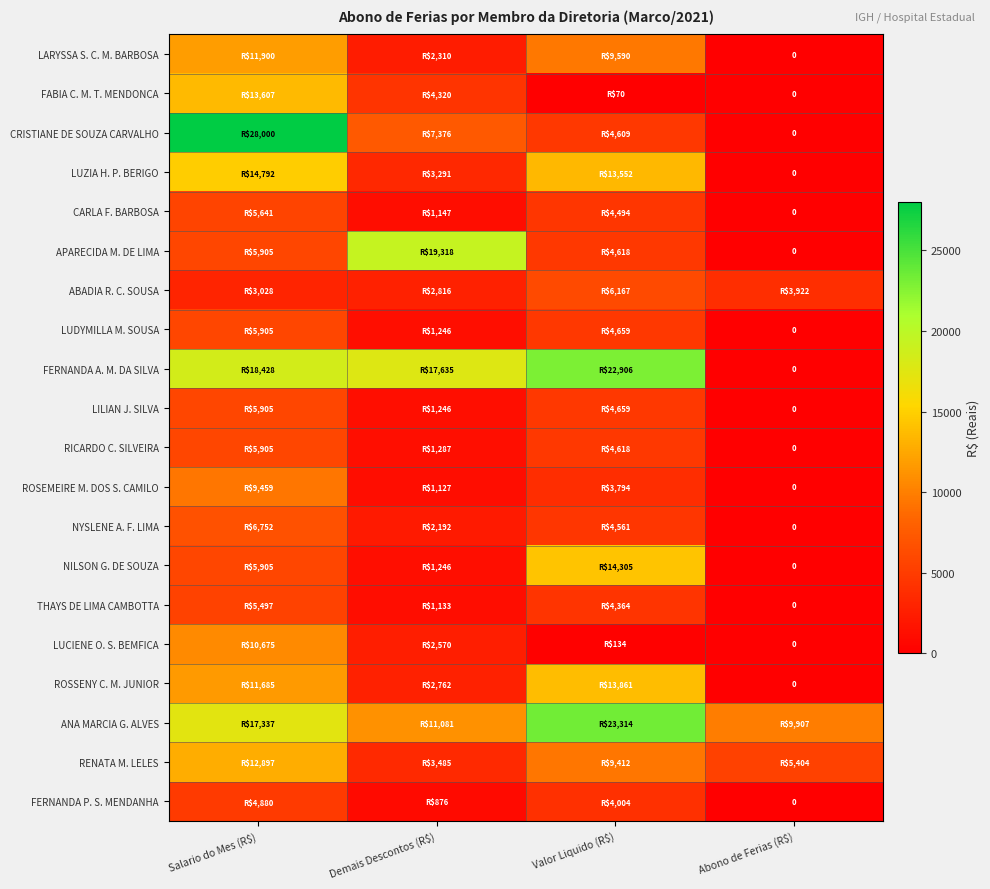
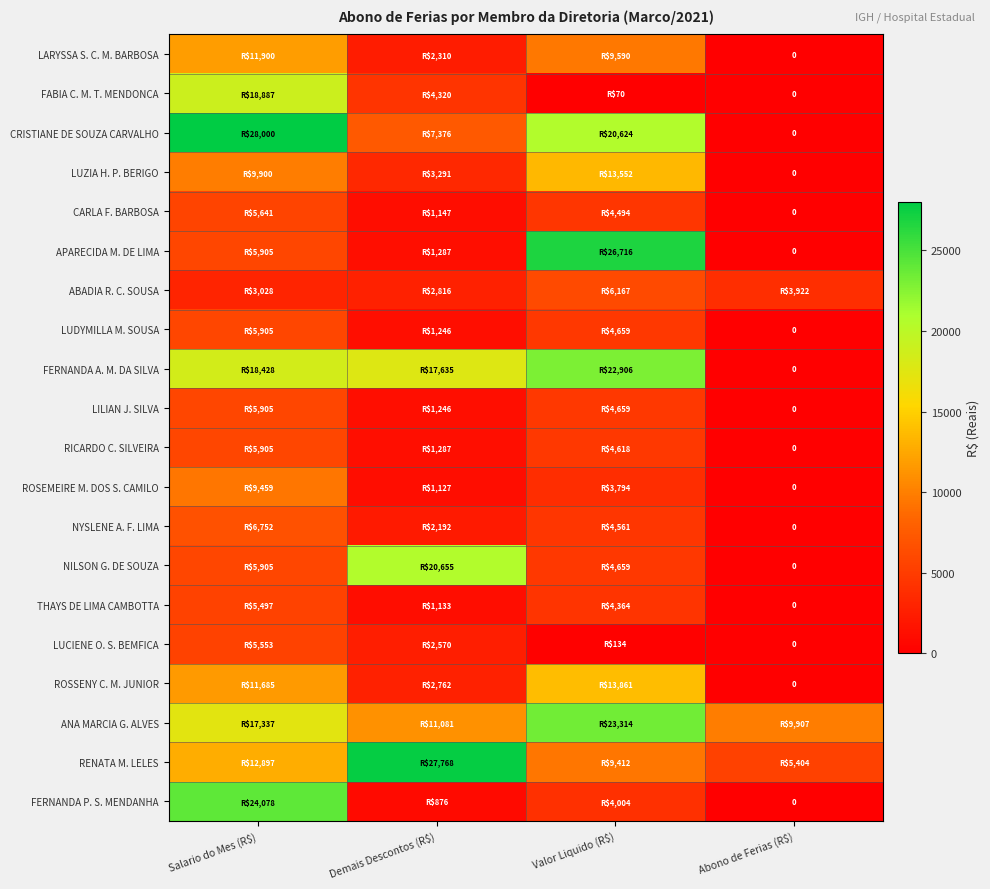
FABIA C. M. T. MENDONCA, Salario do Mes (R$): $13,607 -> $18,887
CRISTIANE DE SOUZA CARVALHO, Valor Liquido (R$): $4,609 -> $20,624
LUZIA H. P. BERIGO, Salario do Mes (R$): $14,792 -> $9,900
APARECIDA M. DE LIMA, Demais Descontos (R$): $19,318 -> $1,287
APARECIDA M. DE LIMA, Valor Liquido (R$): $4,618 -> $26,716
NILSON G. DE SOUZA, Demais Descontos (R$): $1,246 -> $20,655
NILSON G. DE SOUZA, Valor Liquido (R$): $14,305 -> $4,659
LUCIENE O. S. BEMFICA, Salario do Mes (R$): $10,675 -> $5,553
RENATA M. LELES, Demais Descontos (R$): $3,485 -> $27,768
FERNANDA P. S. MENDANHA, Salario do Mes (R$): $4,880 -> $24,078
